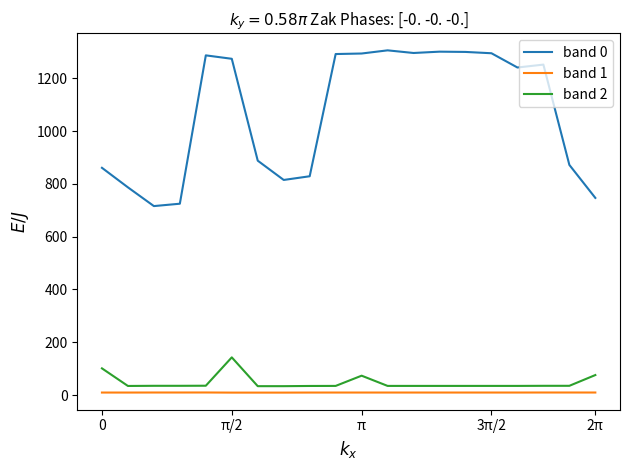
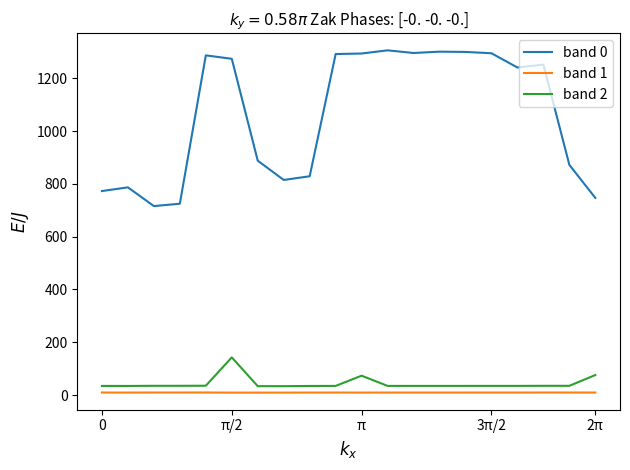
band 0, 0: 860 -> 770
band 2, 0: 100 -> 30
